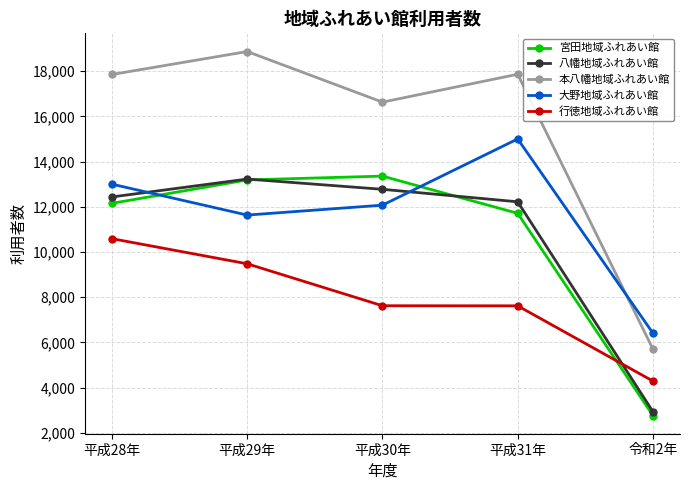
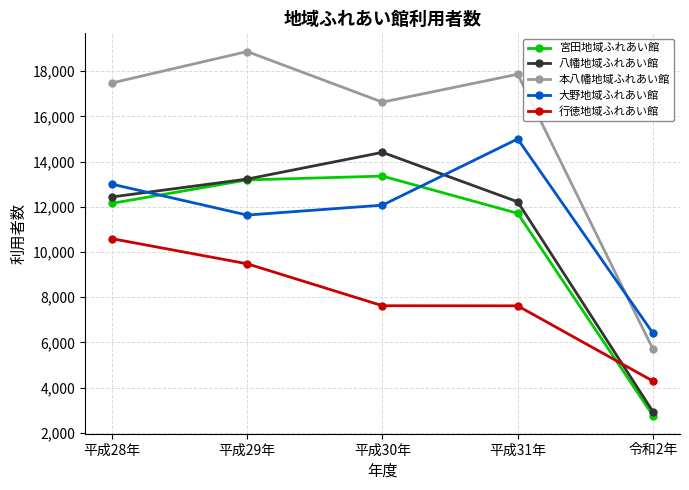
本八幡地域ふれあい館, 平成28年: 17,900 -> 17,500
八幡地域ふれあい館, 平成30年: 12,800 -> 14,400
